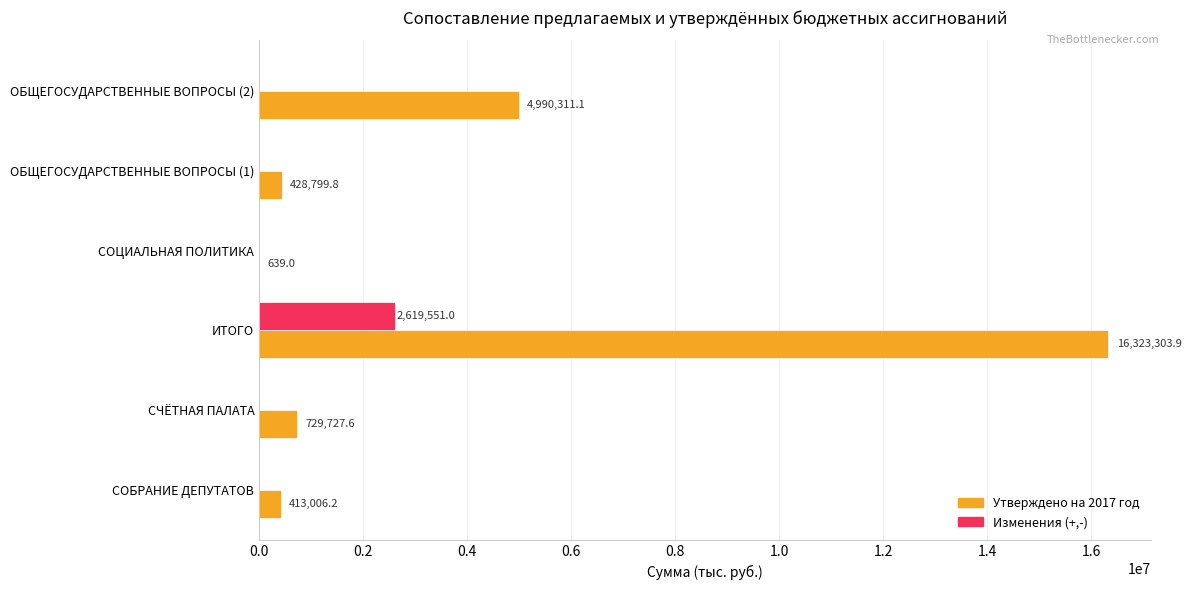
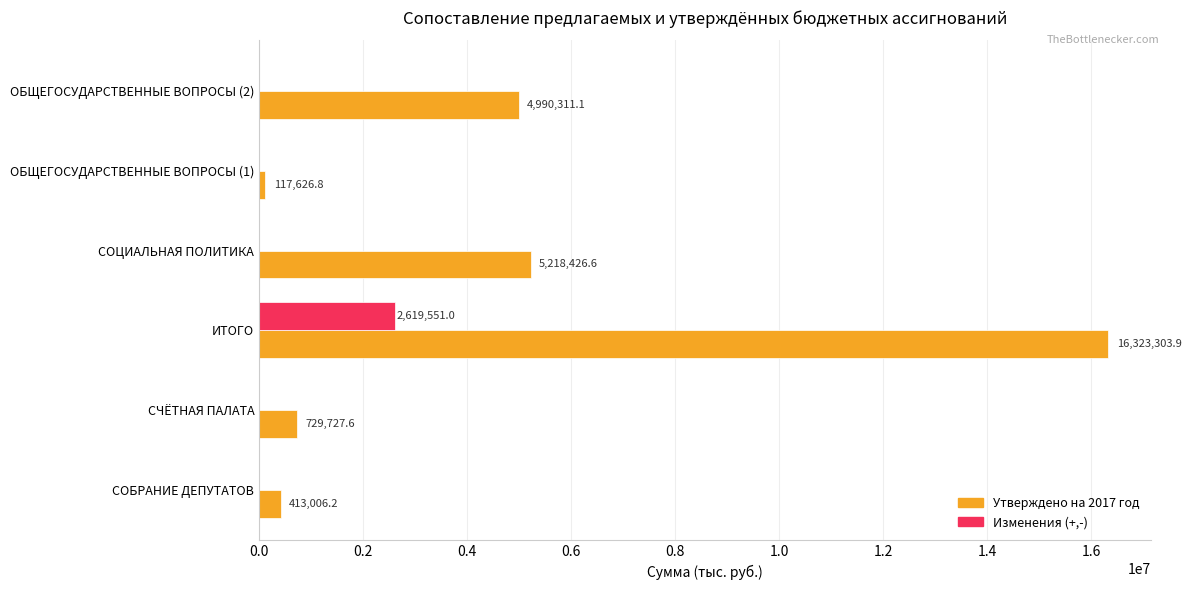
Утверждено на 2017 год, ОБЩЕГОСУДАРСТВЕННЫЕ ВОПРОСЫ (1): 428,799.8 -> 117,626.8
Утверждено на 2017 год, СОЦИАЛЬНАЯ ПОЛИТИКА: 639.0 -> 5,218,426.6
